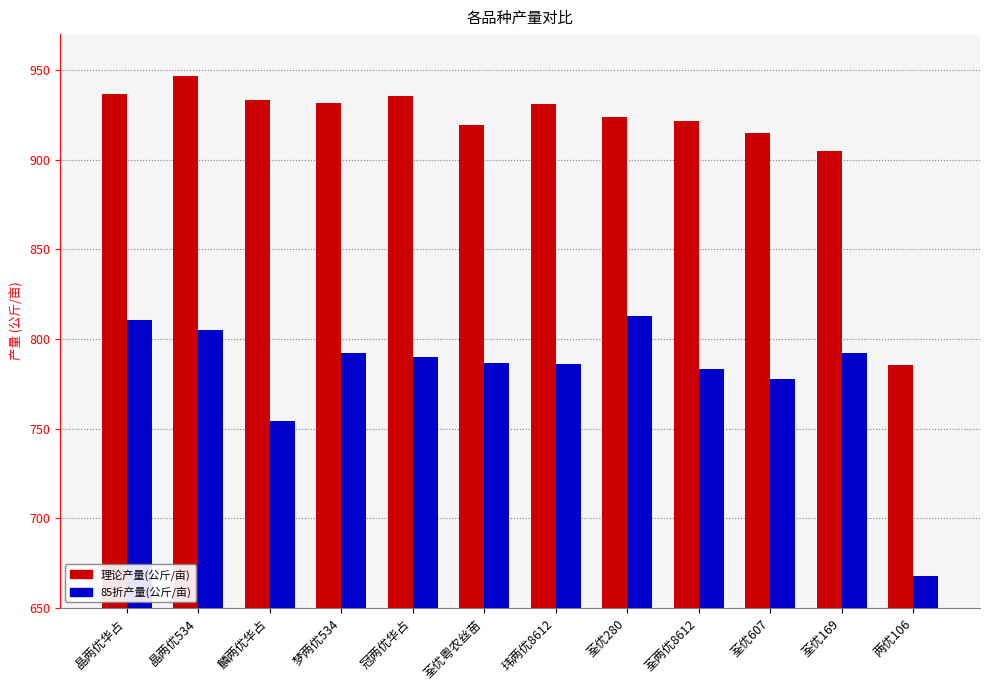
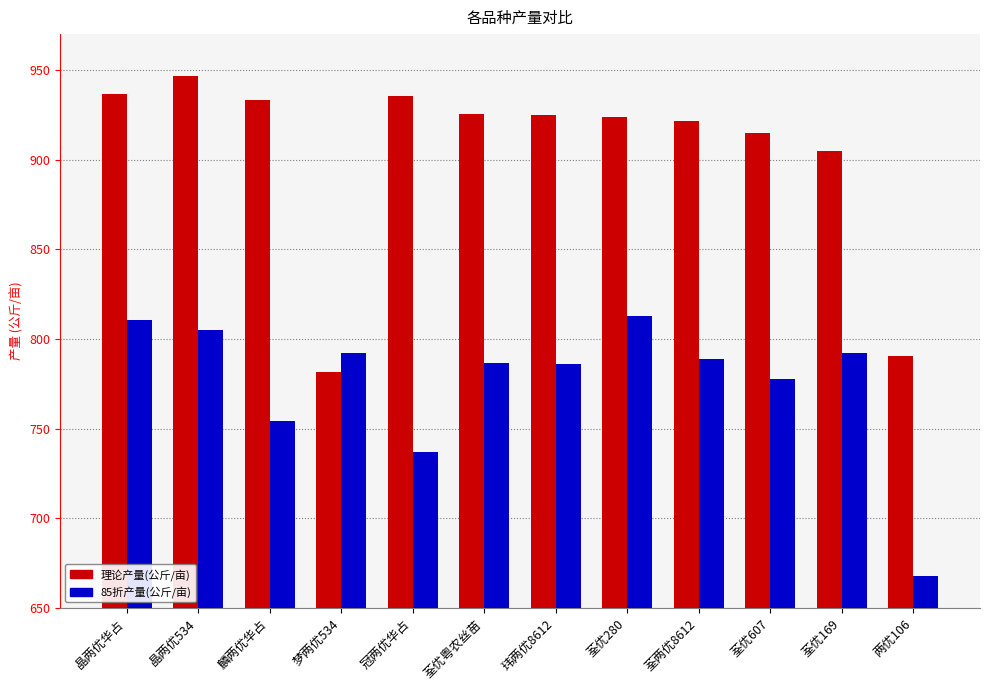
理论产量(公斤/亩), 梦两优534: 932 -> 782
85折产量(公斤/亩), 冠两优华占: 790 -> 737
理论产量(公斤/亩), 荃优粤农丝苗: 919 -> 926
理论产量(公斤/亩), 玮两优8612: 931 -> 925
85折产量(公斤/亩), 荃两优8612: 783 -> 789
理论产量(公斤/亩), 两优106: 786 -> 790
